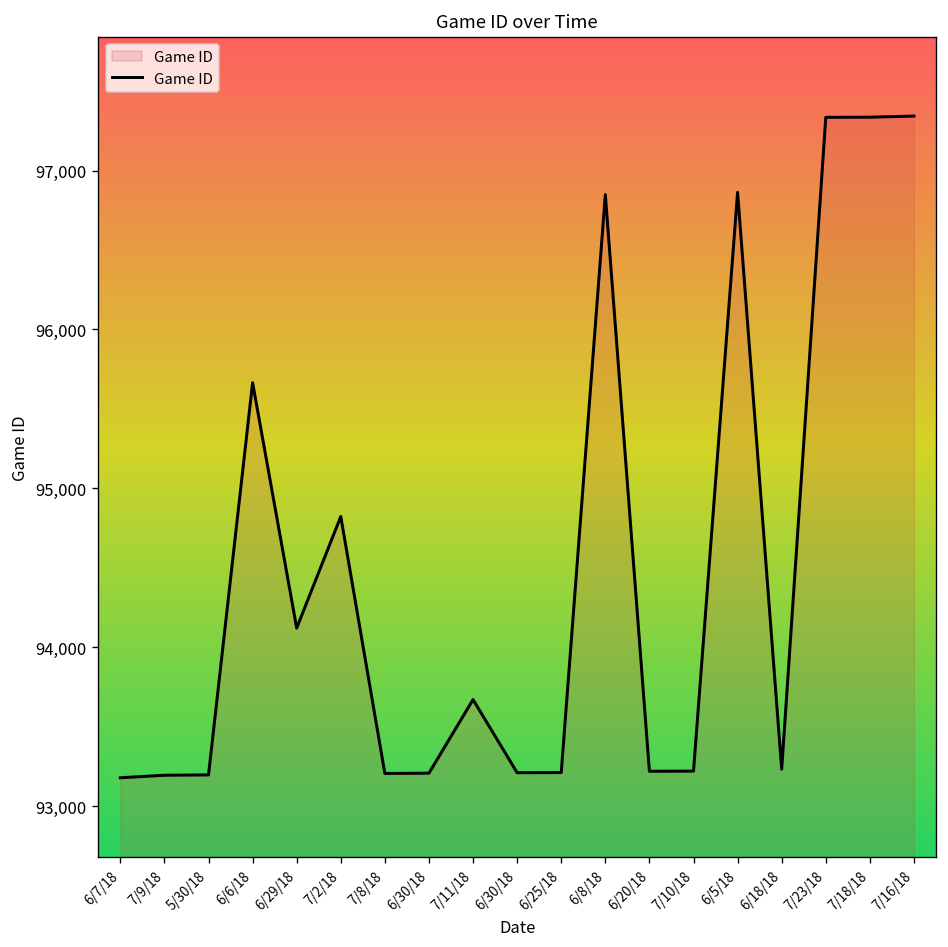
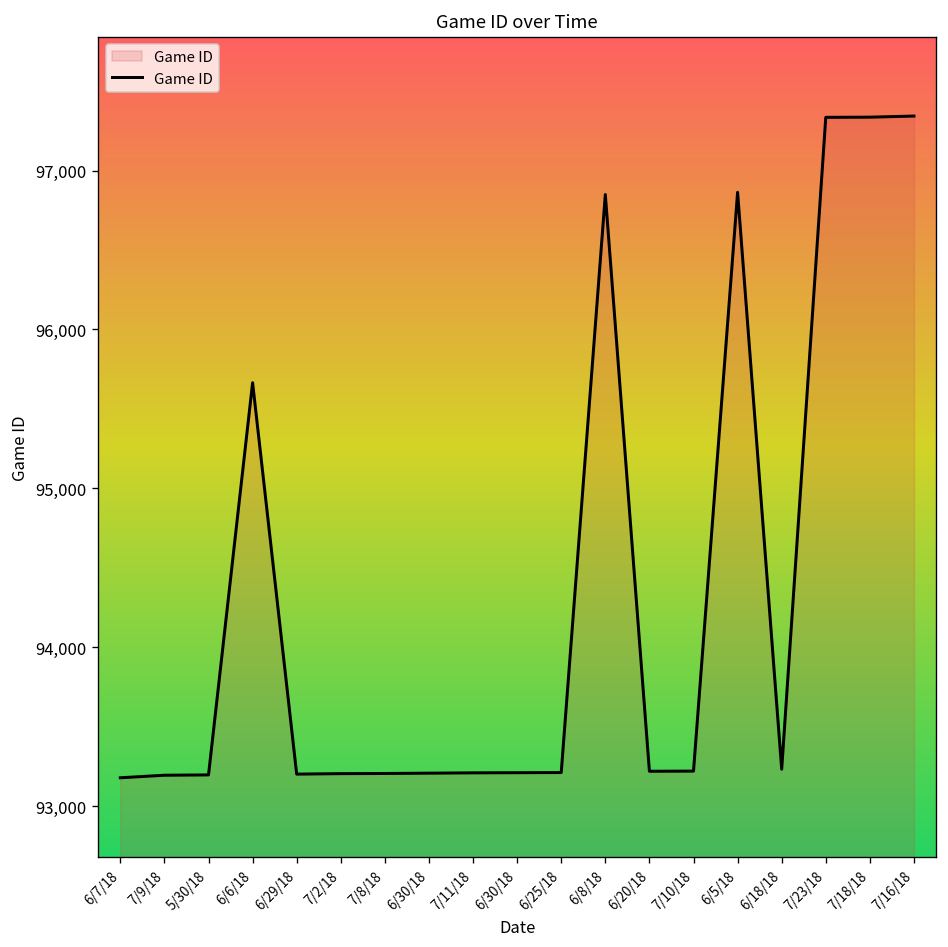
6/29/18: 94,120 -> 93,200
7/2/18: 94,820 -> 93,210
7/11/18: 93,670 -> 93,210
